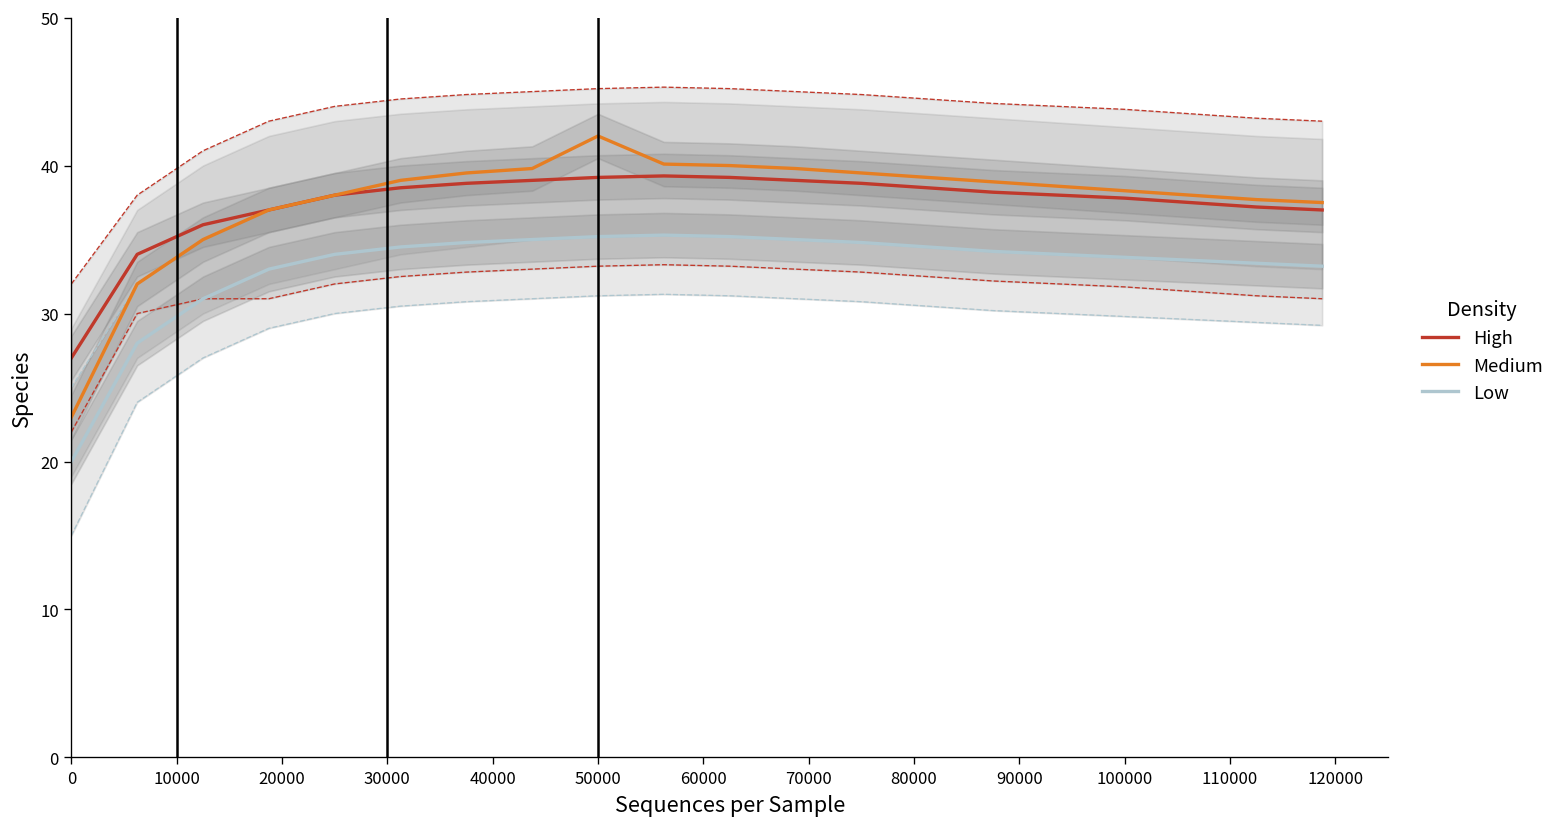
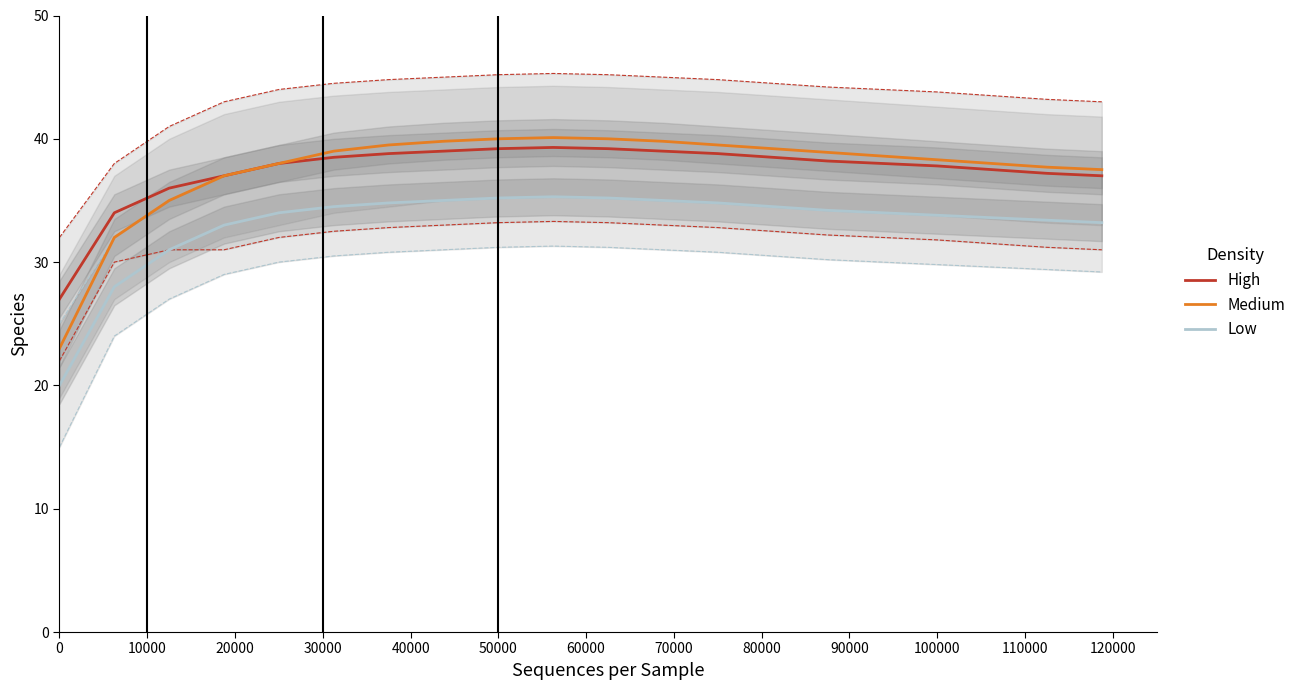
Medium, 50000: 42 -> 40
